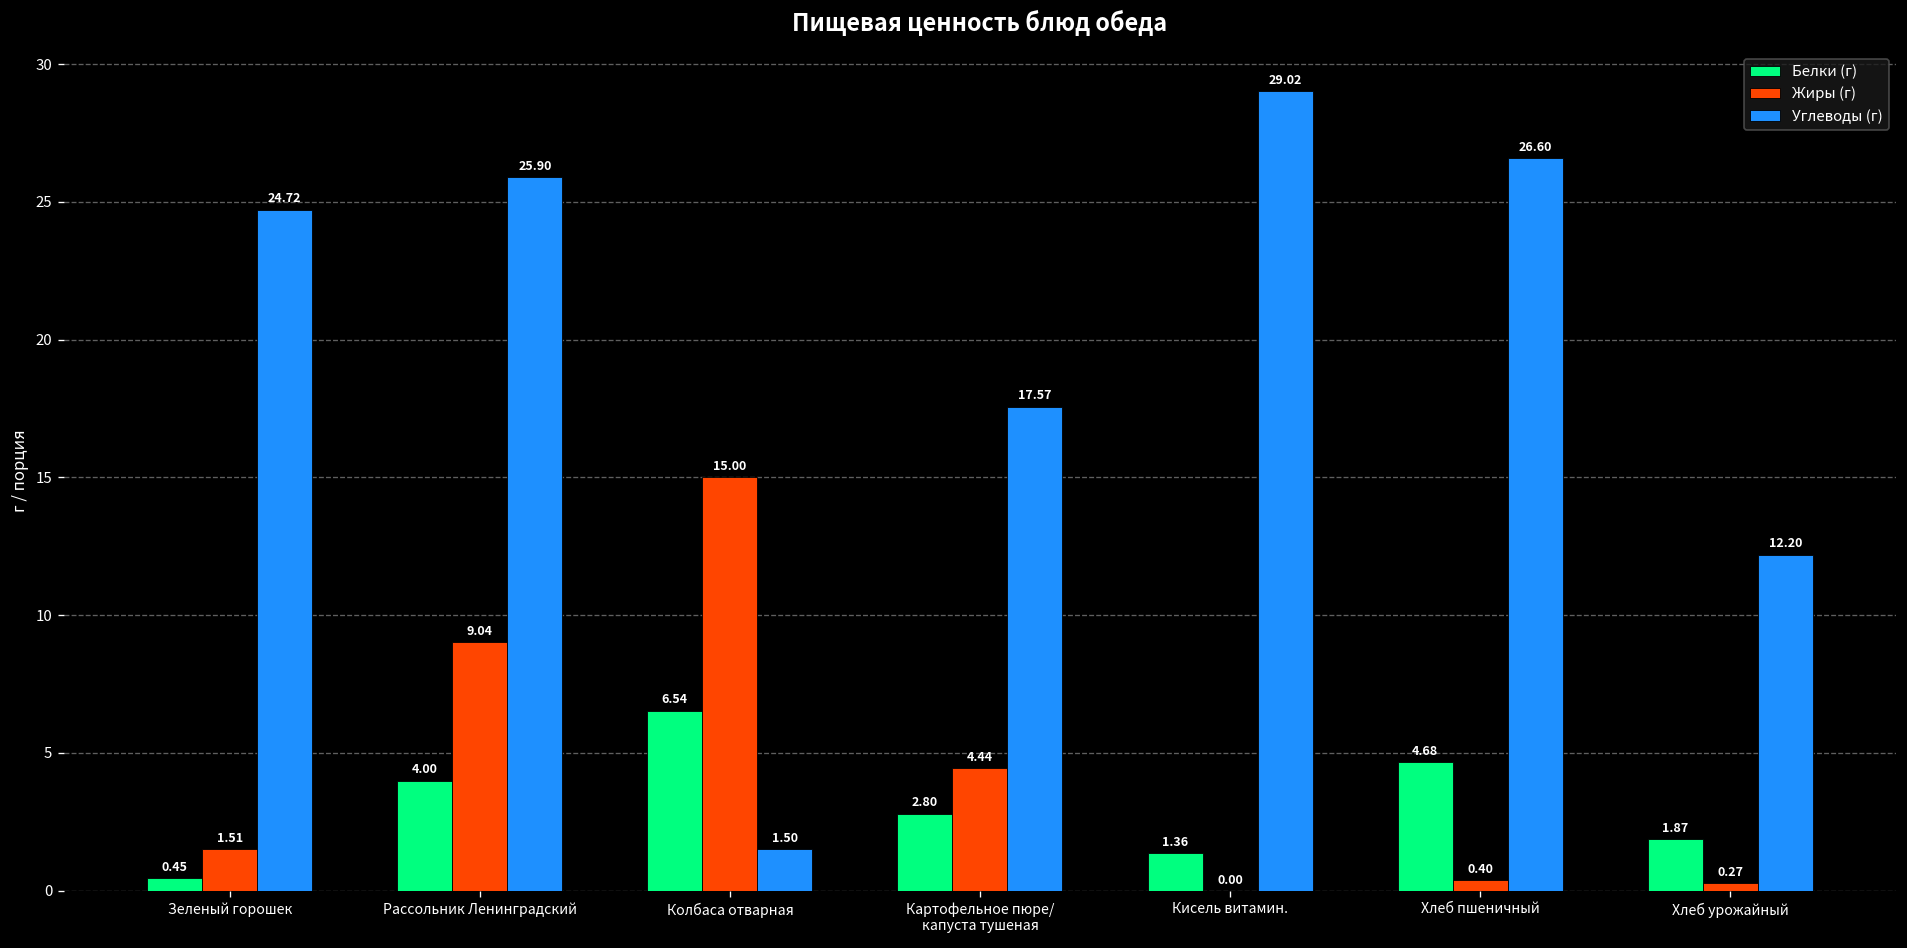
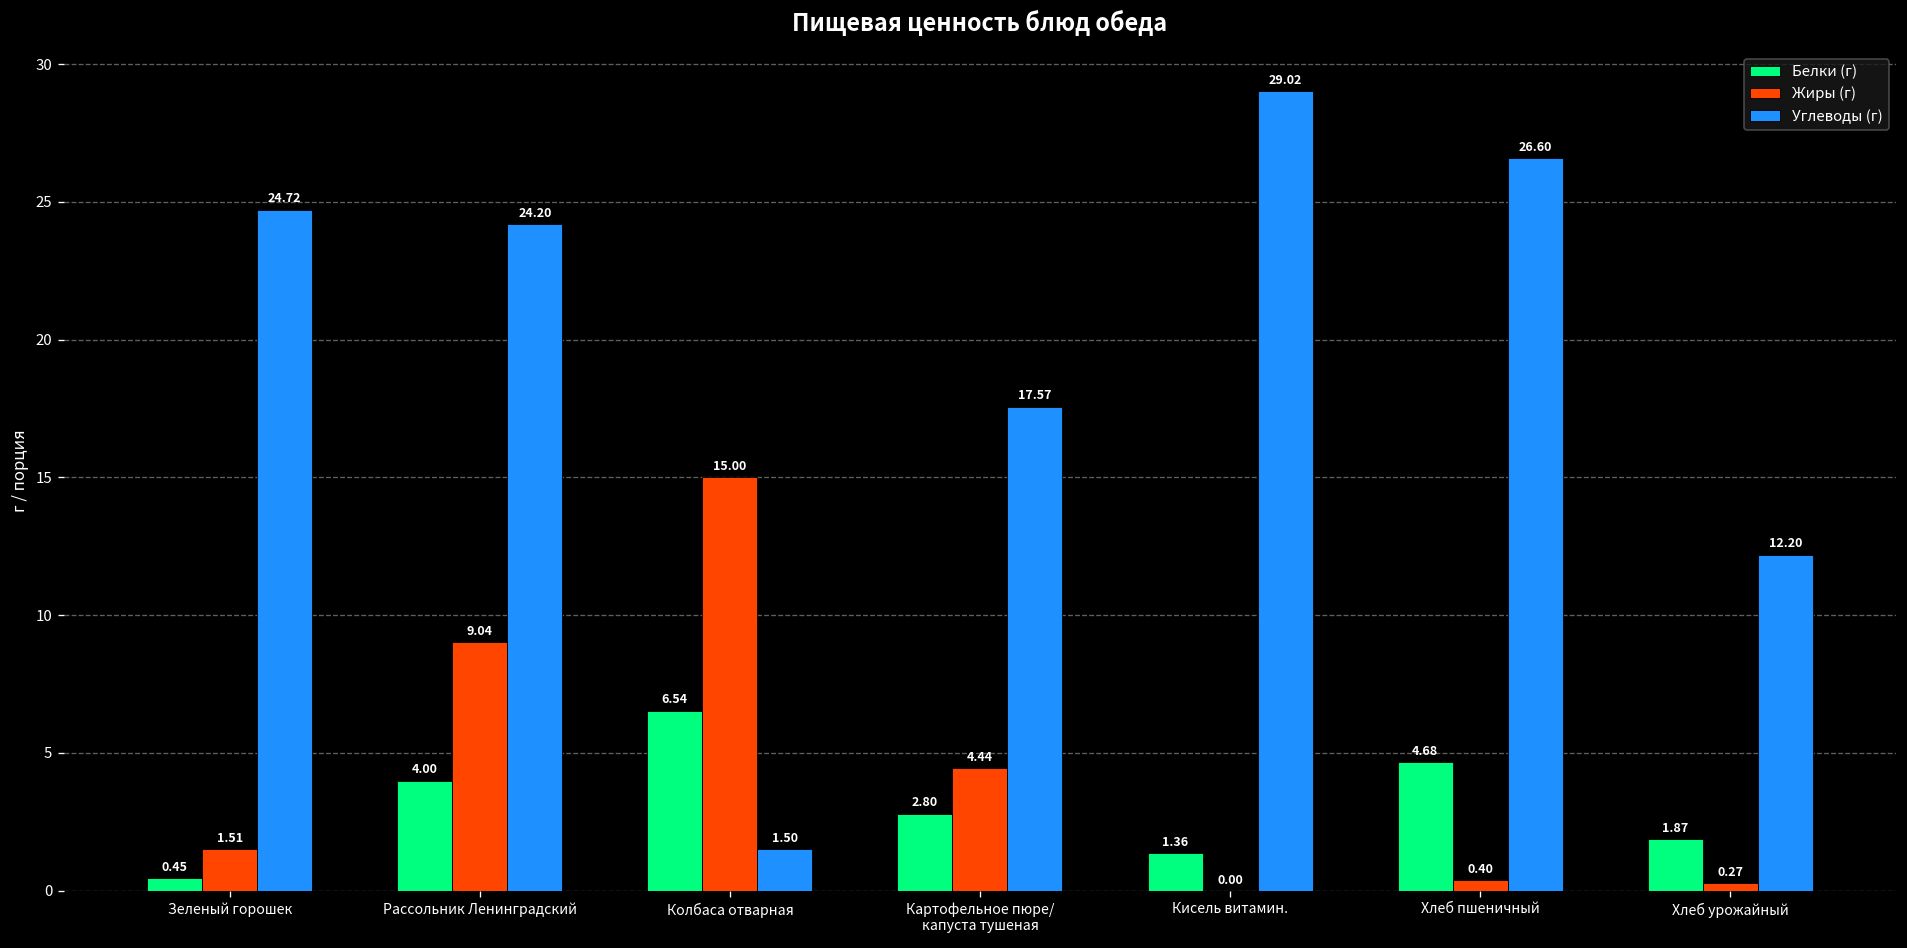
Углеводы (г), Рассольник Ленинградский: 25.90 -> 24.20
